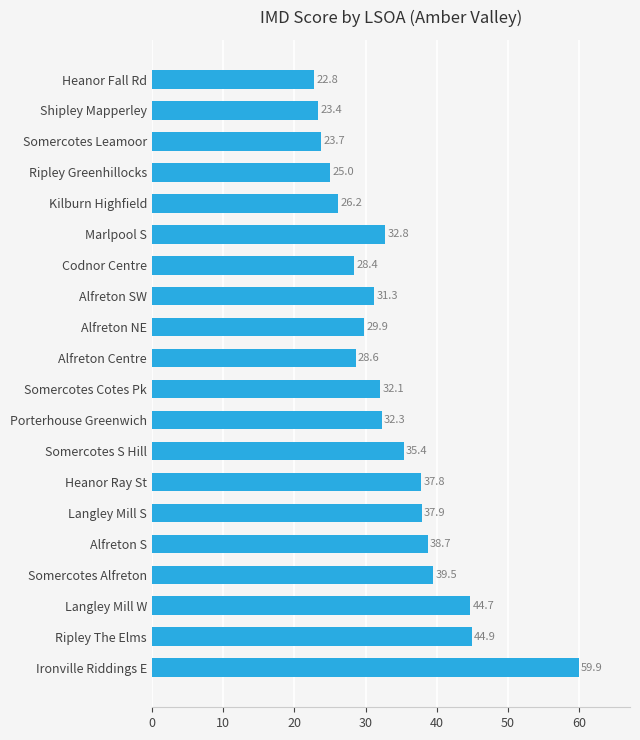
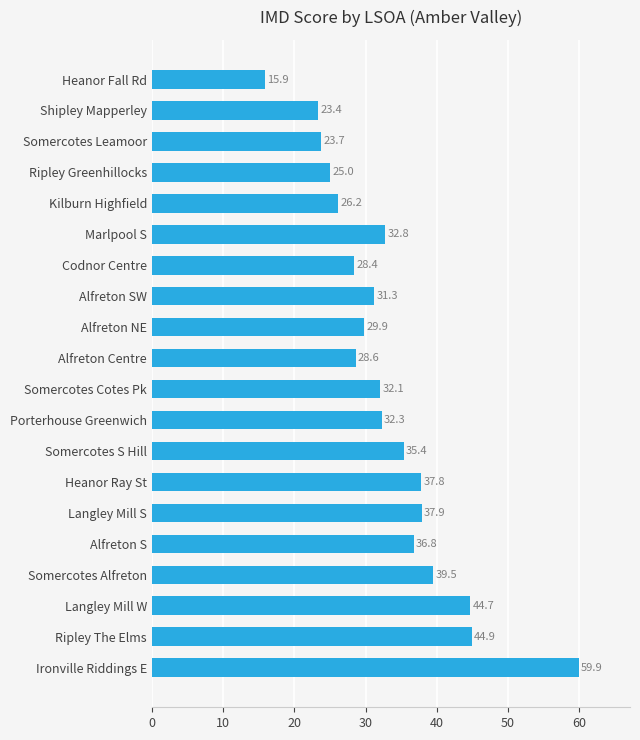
Heanor Fall Rd: 22.8 -> 15.9
Alfreton S: 38.7 -> 36.8
